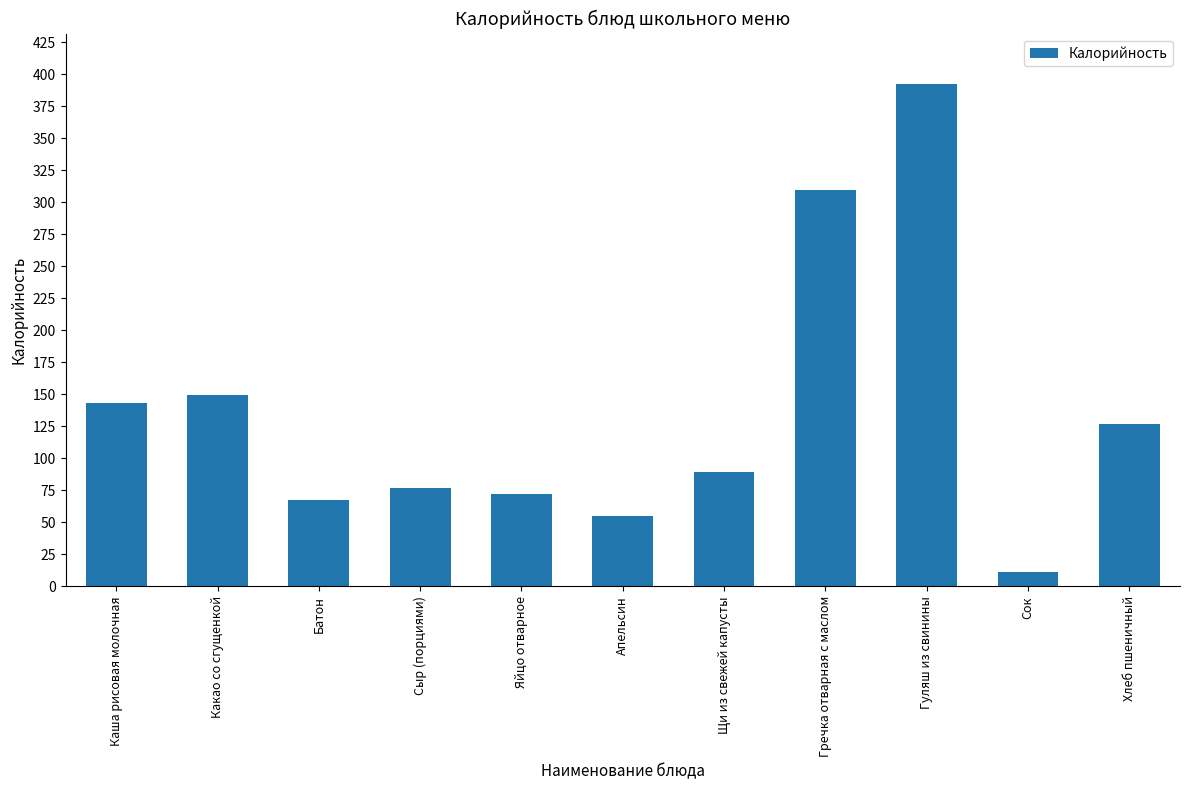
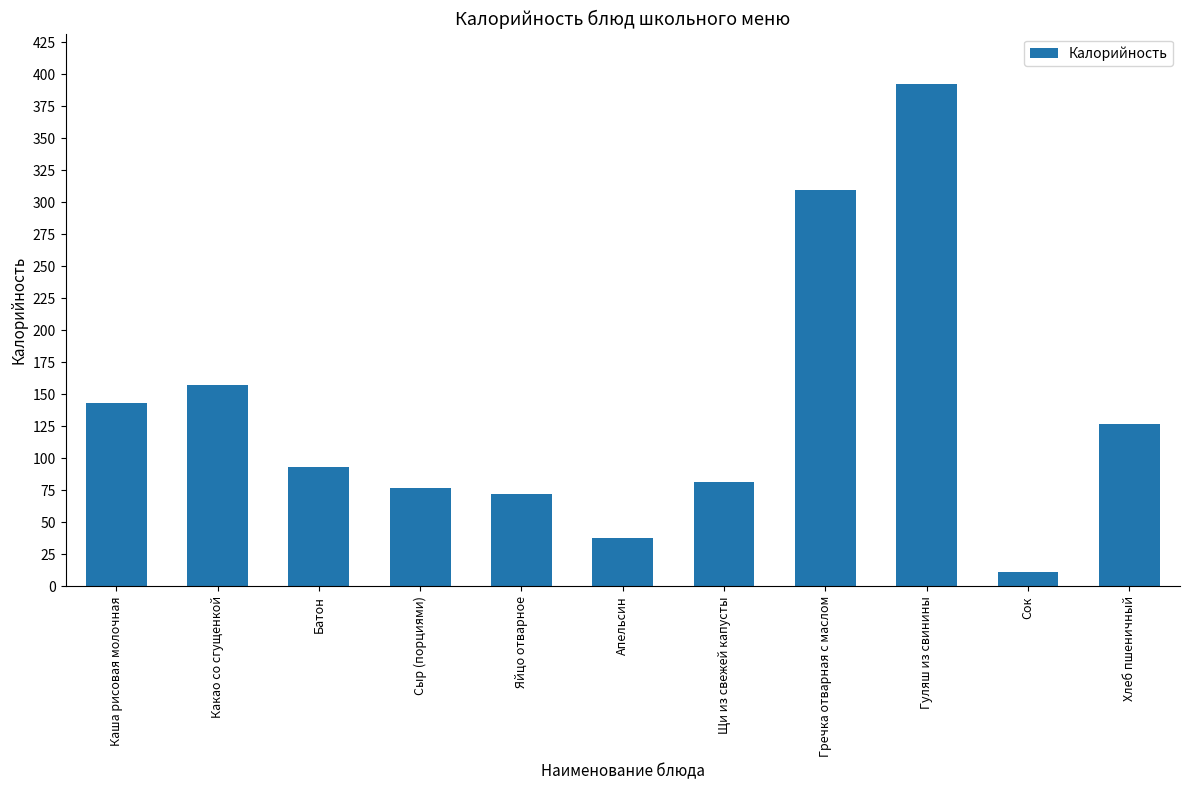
Какао со сгущенкой: 149 -> 158
Батон: 68 -> 94
Апельсин: 55 -> 38
Щи из свежей капусты: 90 -> 81
